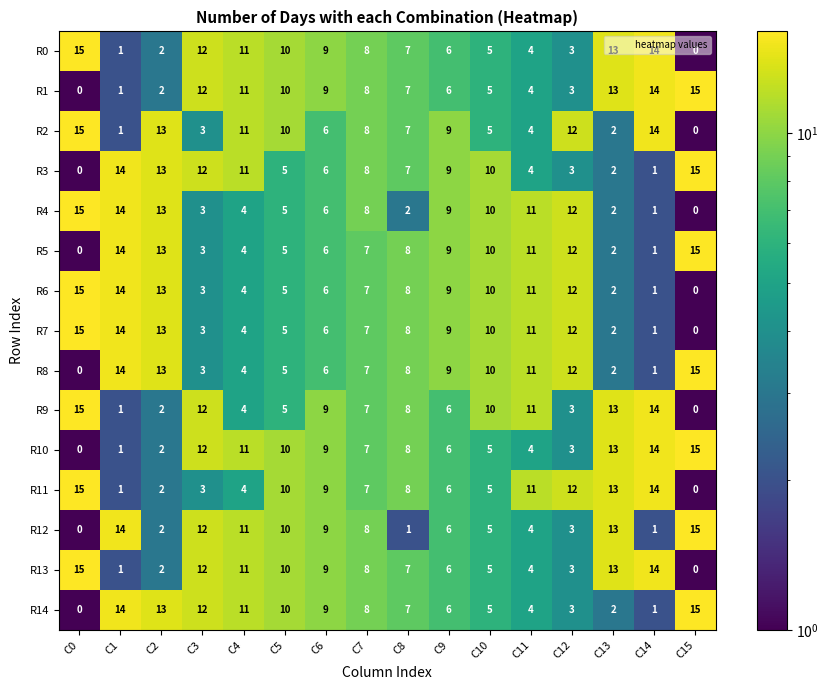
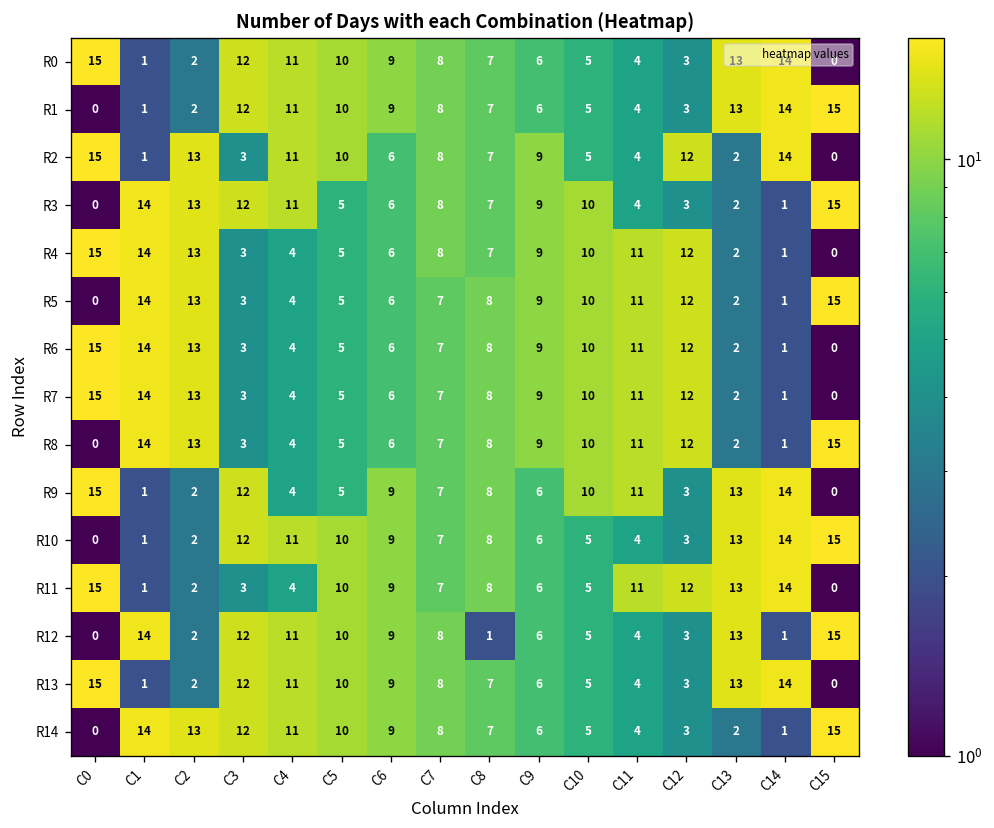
R4, C8: 2 -> 7
